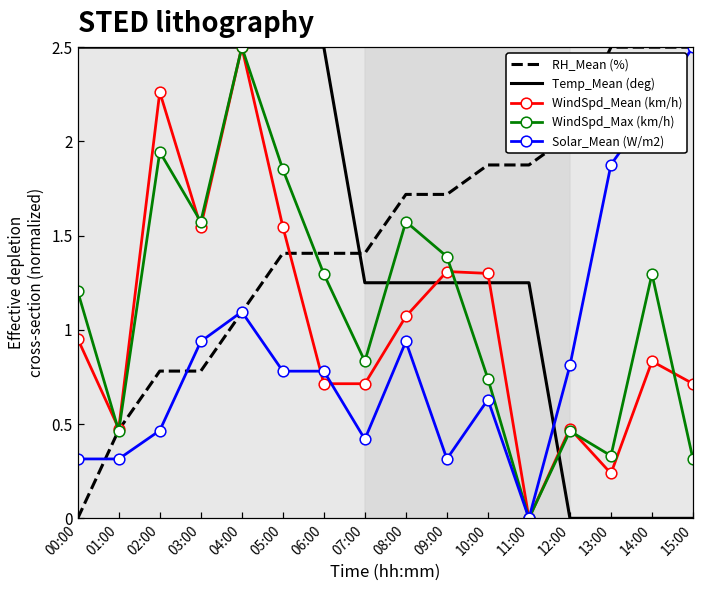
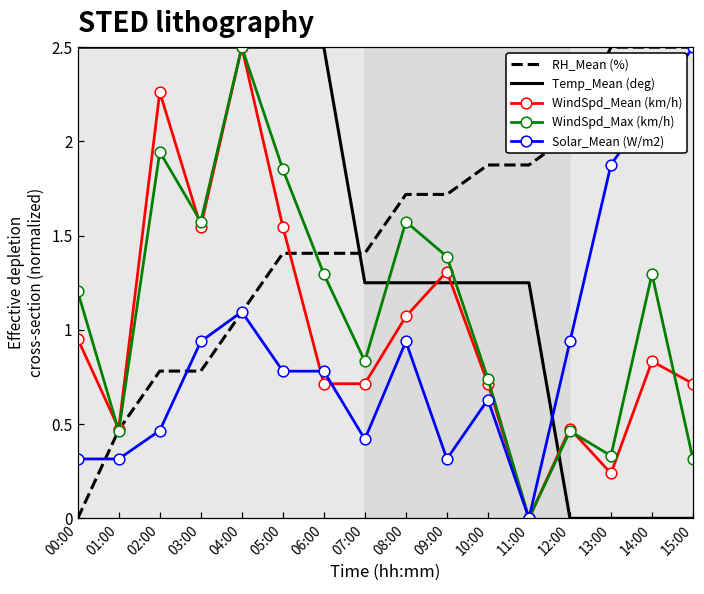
WindSpd_Mean (km/h), 10:00: 1.30 -> 0.71
Solar_Mean (W/m2), 12:00: 0.81 -> 0.94
